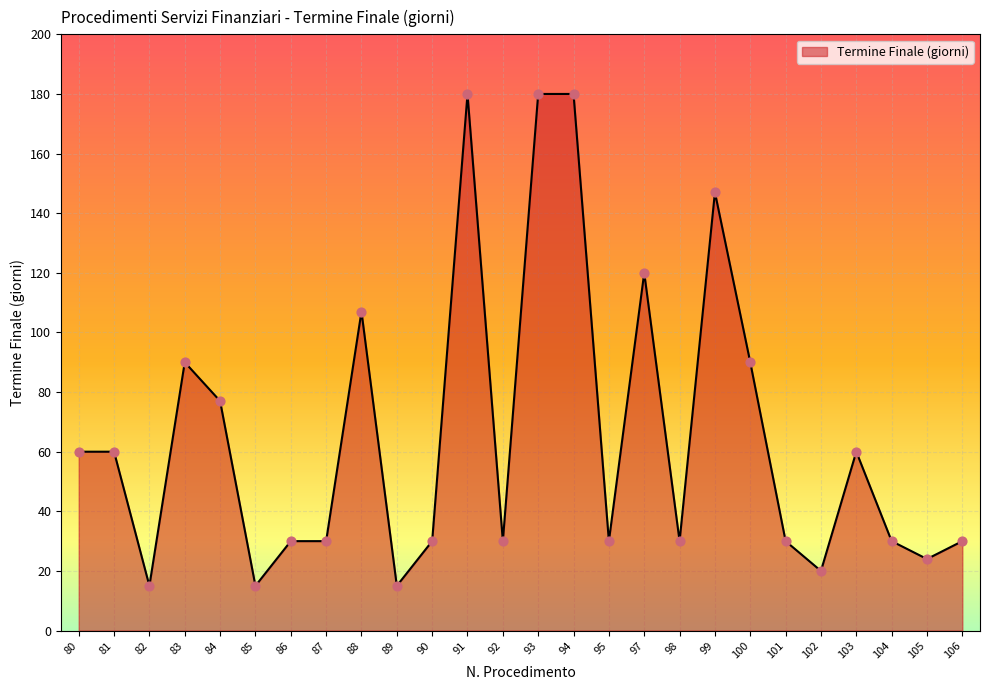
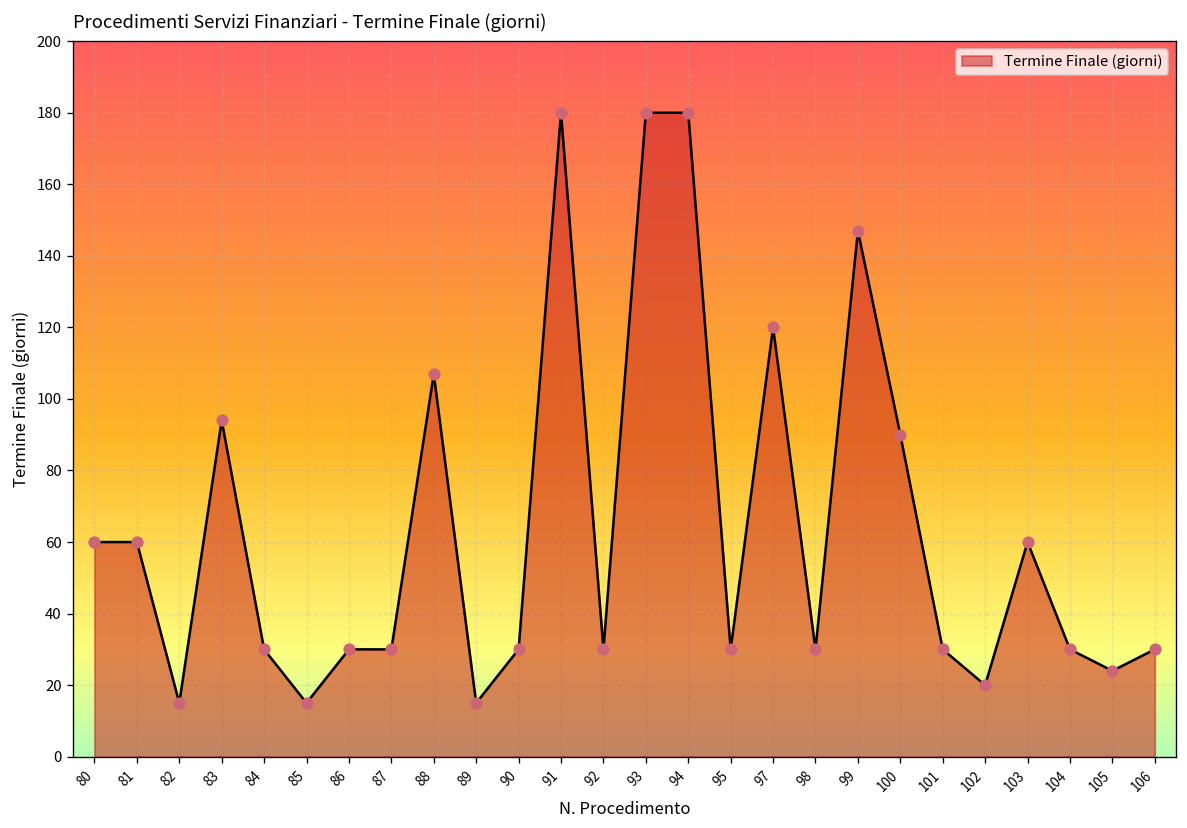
83: 90 -> 94
84: 77 -> 30
